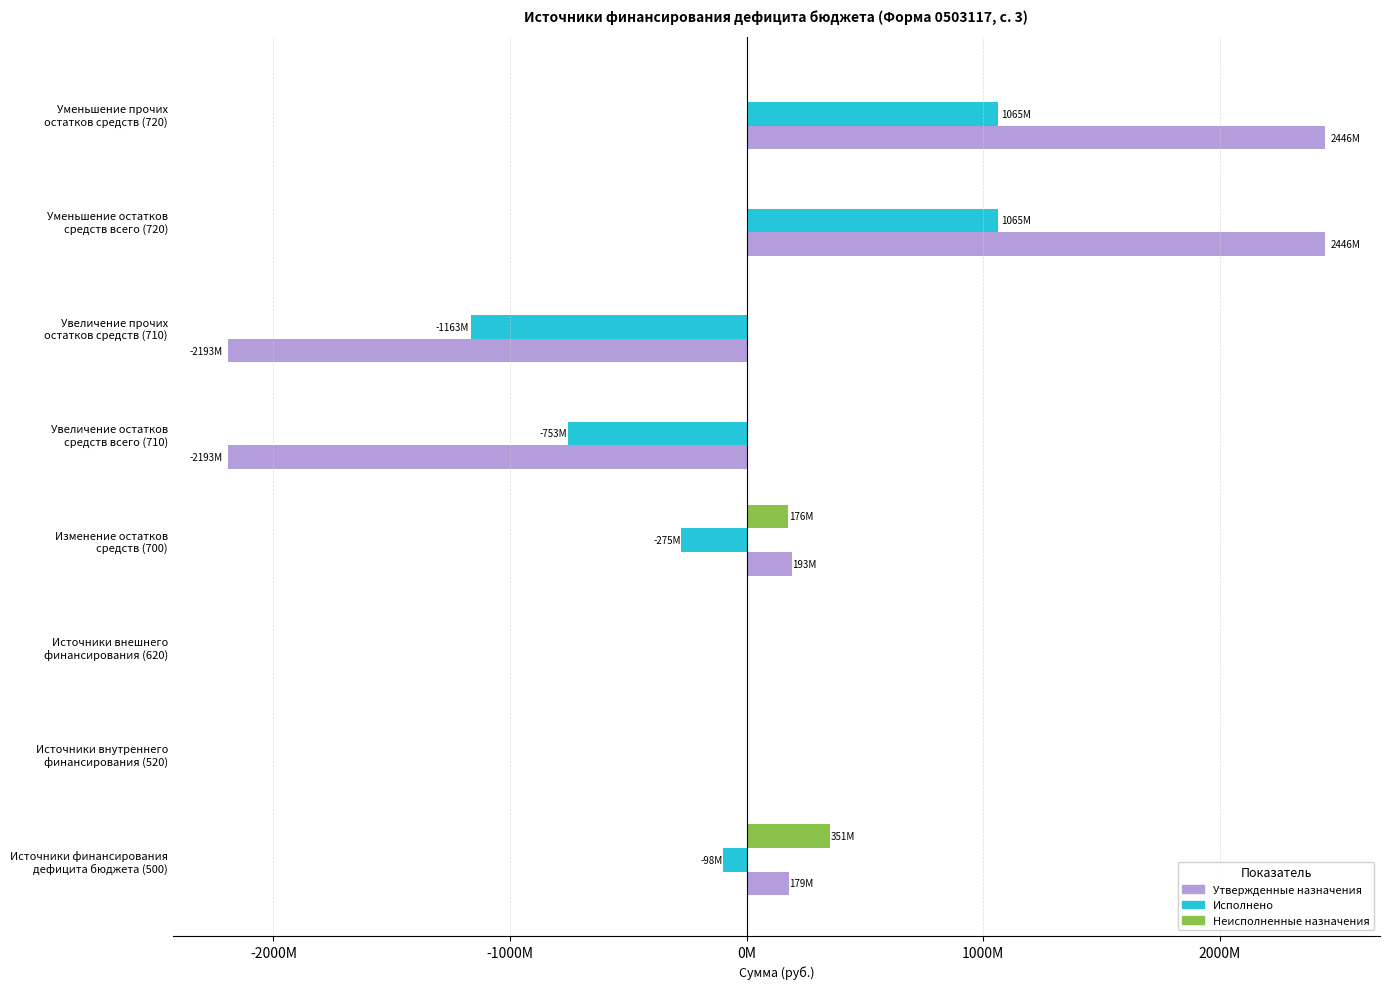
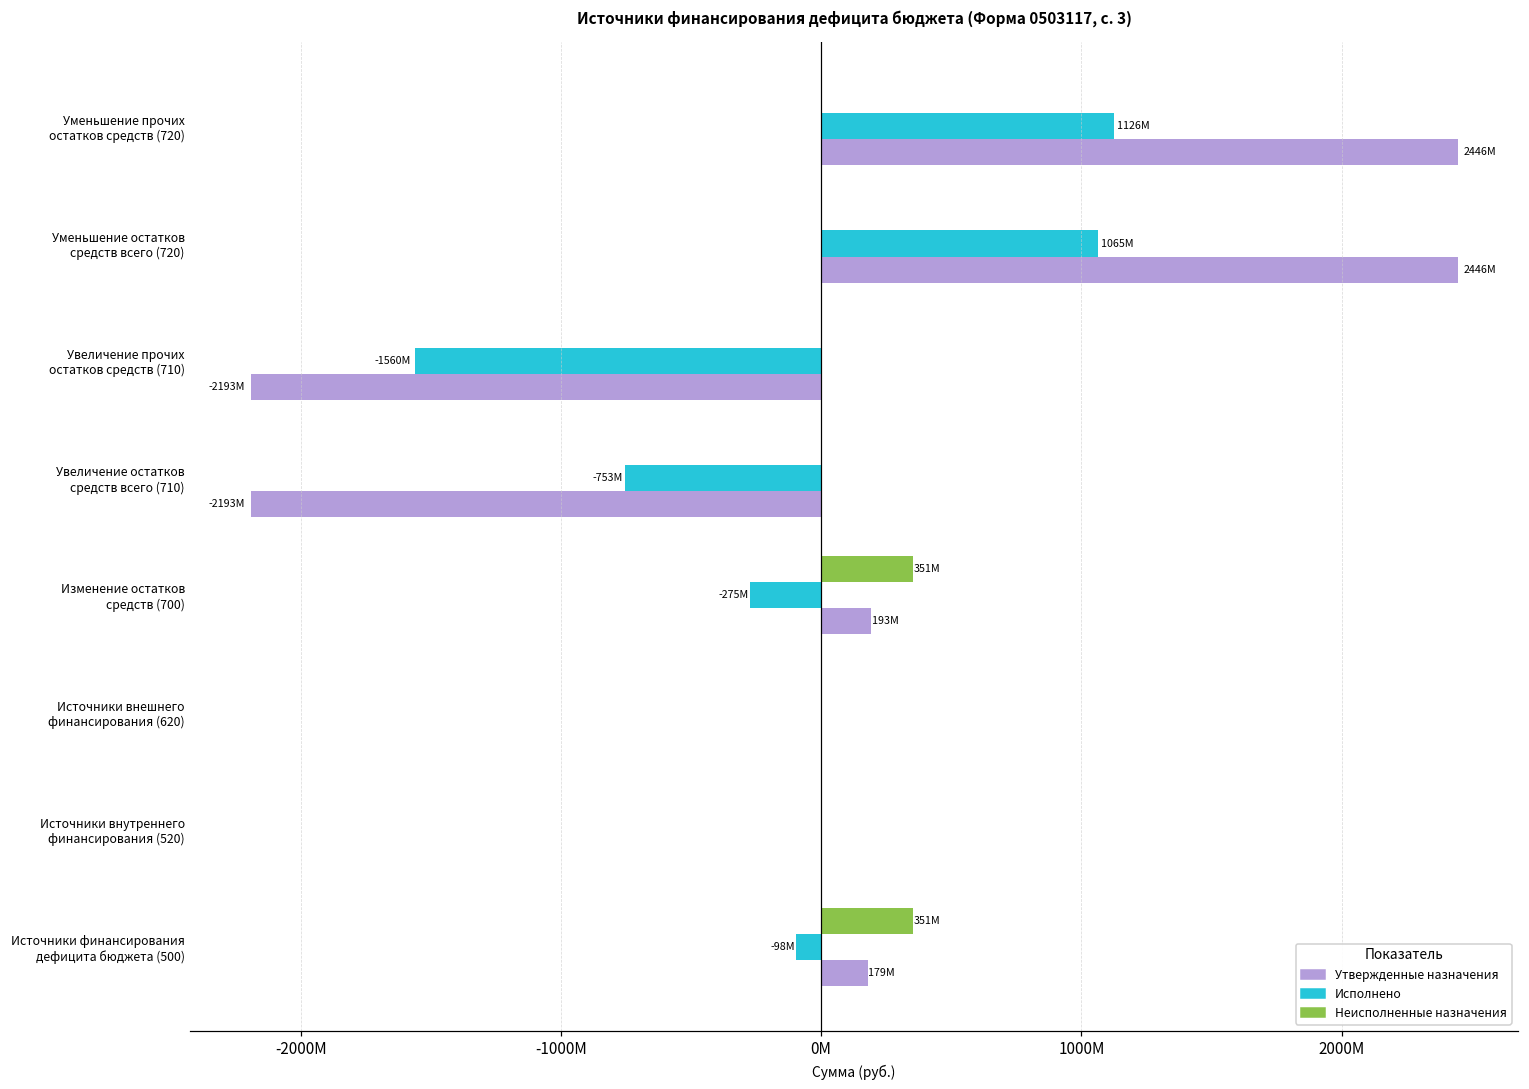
Исполнено, Уменьшение прочих остатков средств (720): 1065M -> 1126M
Исполнено, Увеличение прочих остатков средств (710): -1163M -> -1560M
Неисполненные назначения, Изменение остатков средств (700): 176M -> 351M
